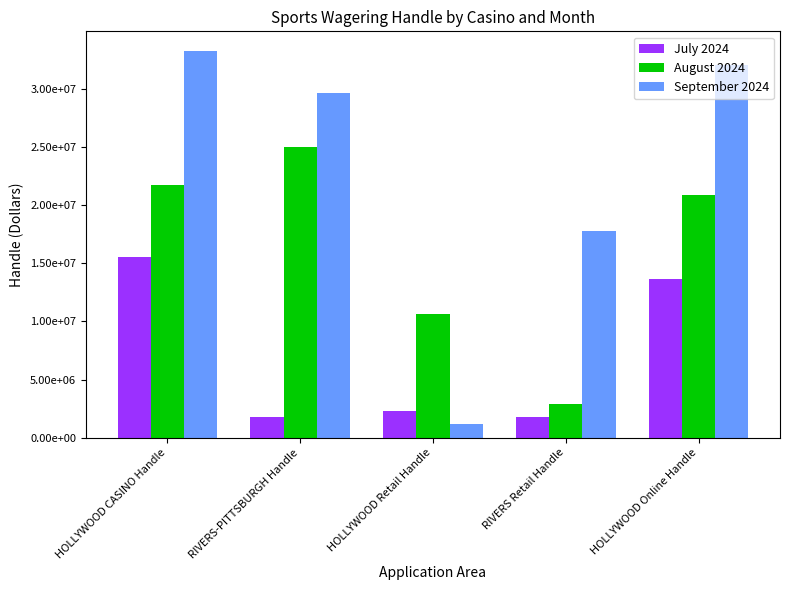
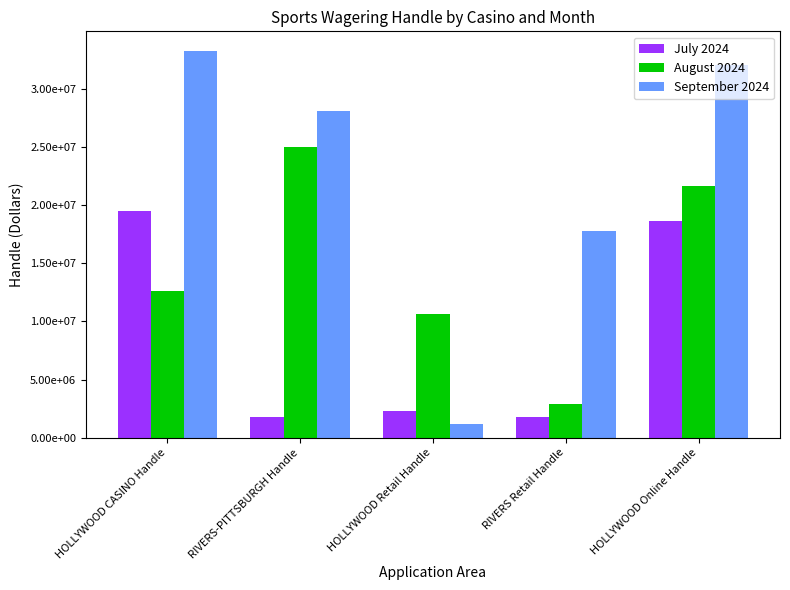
July 2024, HOLLYWOOD CASINO Handle: 15600000 -> 19500000
August 2024, HOLLYWOOD CASINO Handle: 21700000 -> 12600000
September 2024, RIVERS-PITTSBURGH Handle: 29600000 -> 28100000
July 2024, HOLLYWOOD Online Handle: 13700000 -> 18700000
August 2024, HOLLYWOOD Online Handle: 20800000 -> 21600000
